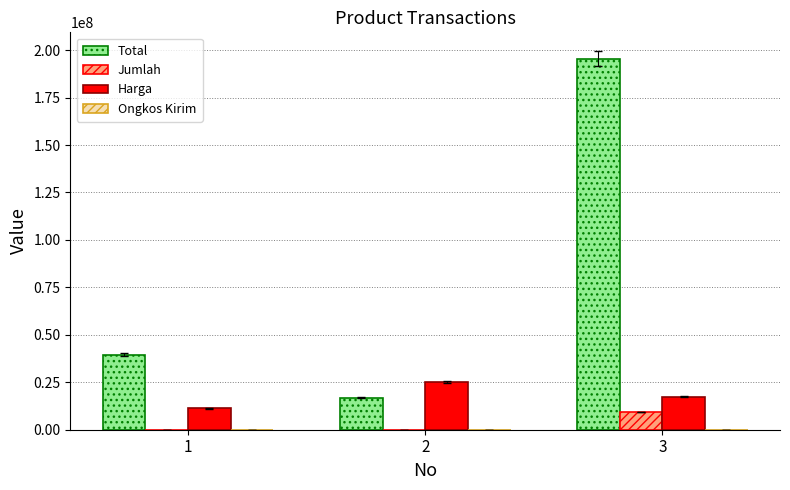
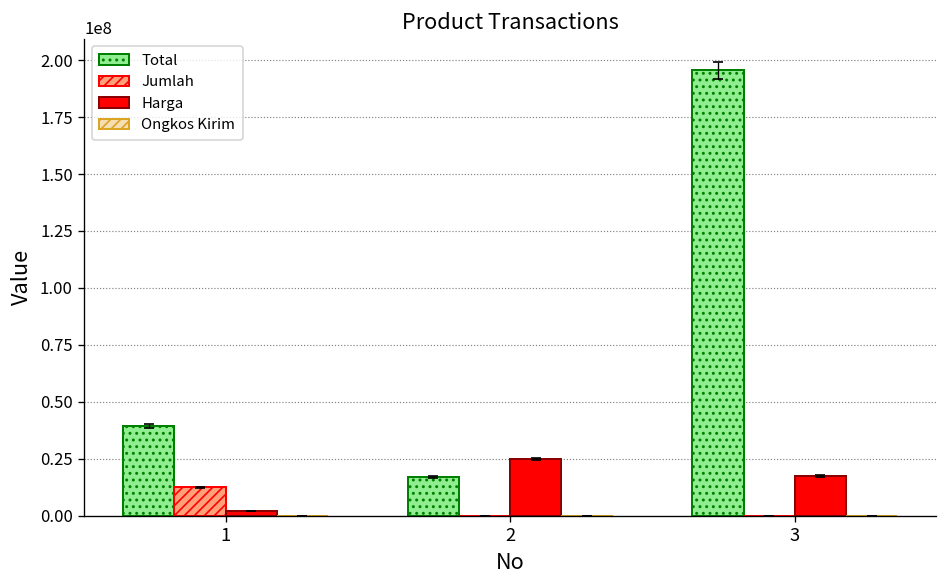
Jumlah, 1: 0 -> 12000000
Harga, 1: 11000000 -> 2000000
Jumlah, 3: 9000000 -> 0
